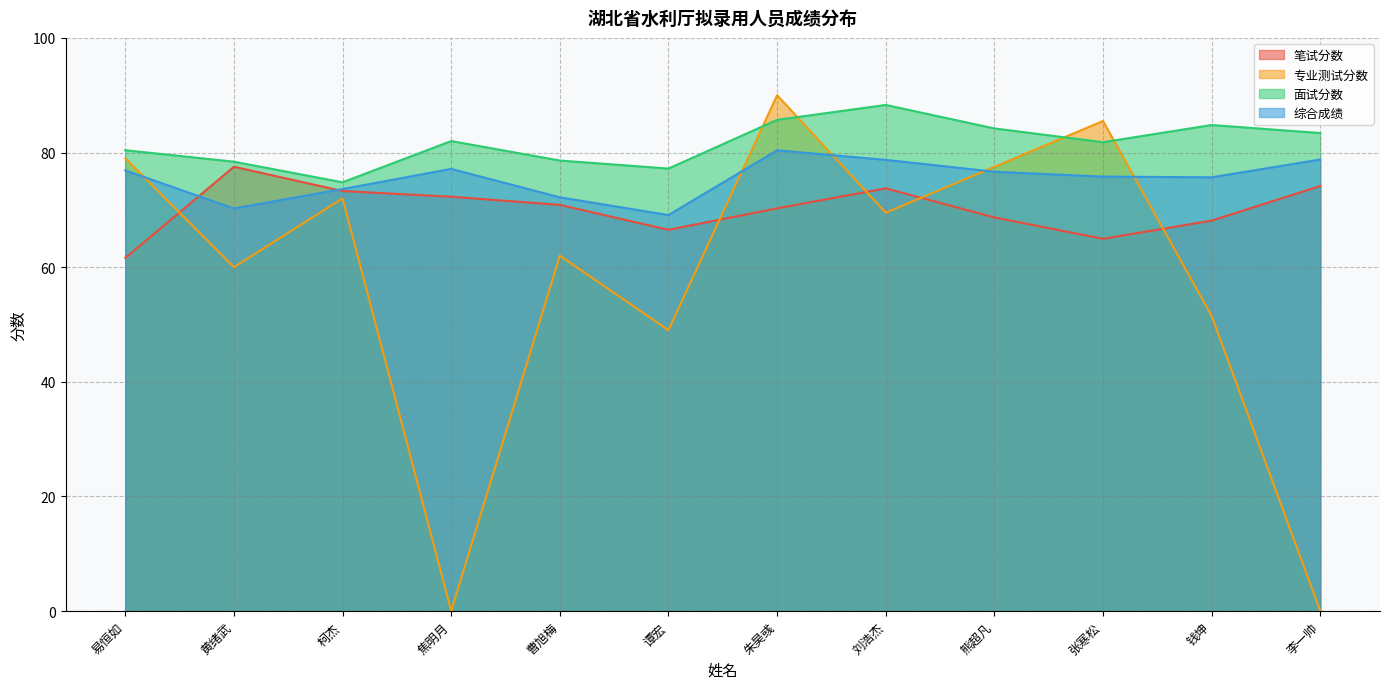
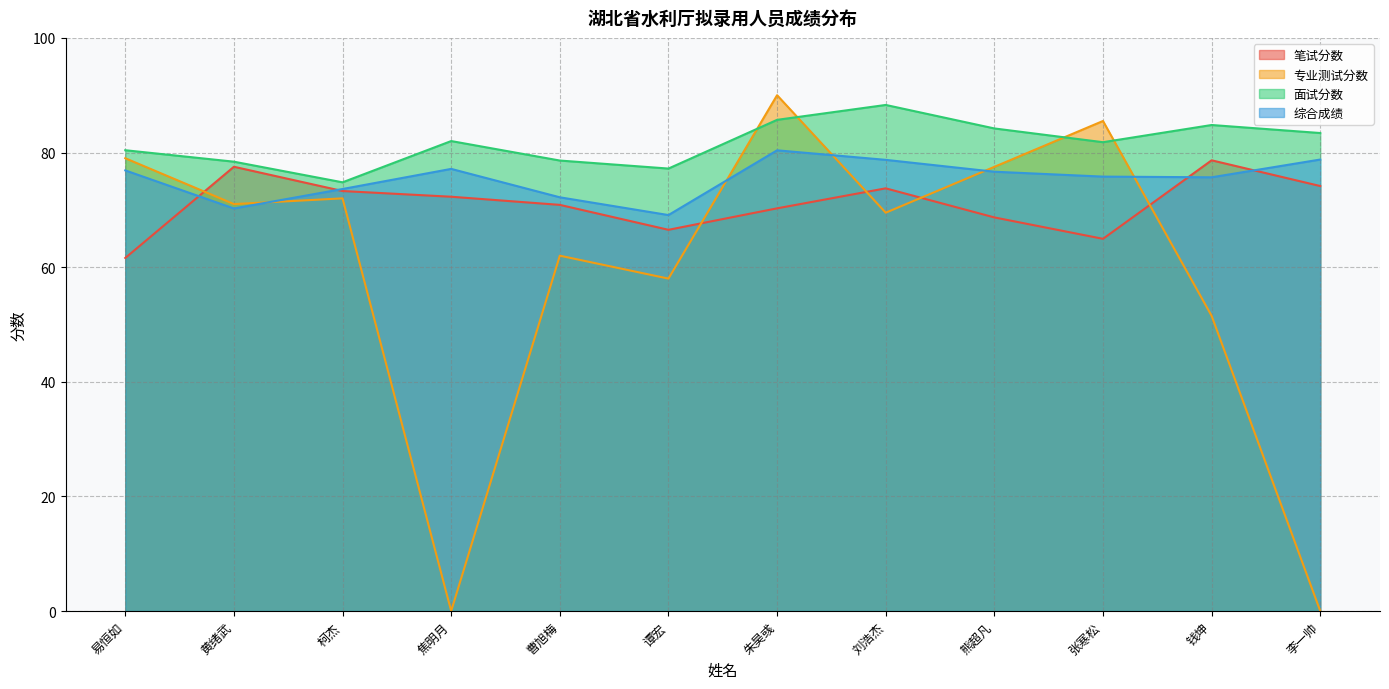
专业测试分数, 黄绪武: 60 -> 71
专业测试分数, 谭宏: 49 -> 58
笔试分数, 钱坤: 68 -> 79
